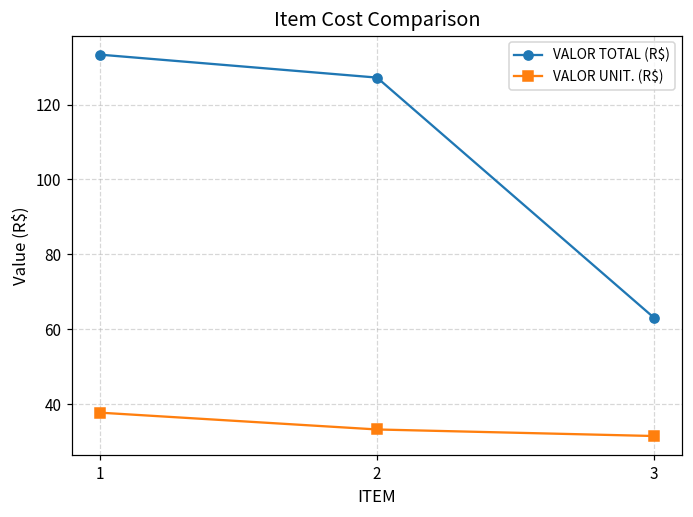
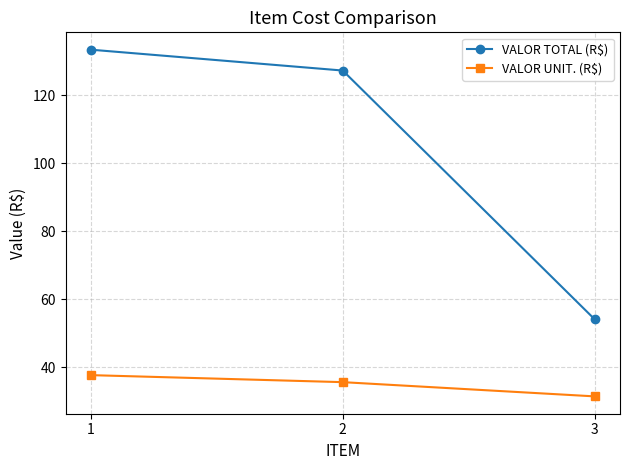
VALOR UNIT. (R$), 2: 33 -> 36
VALOR TOTAL (R$), 3: 63 -> 54
